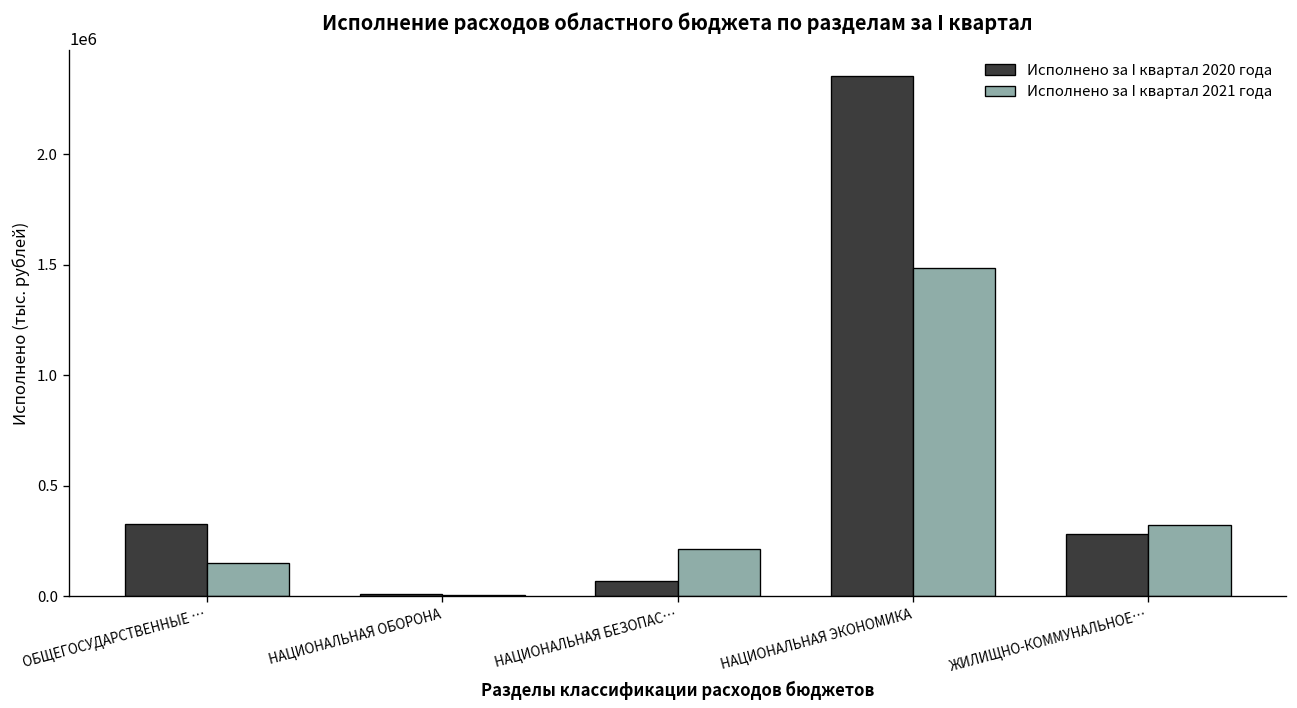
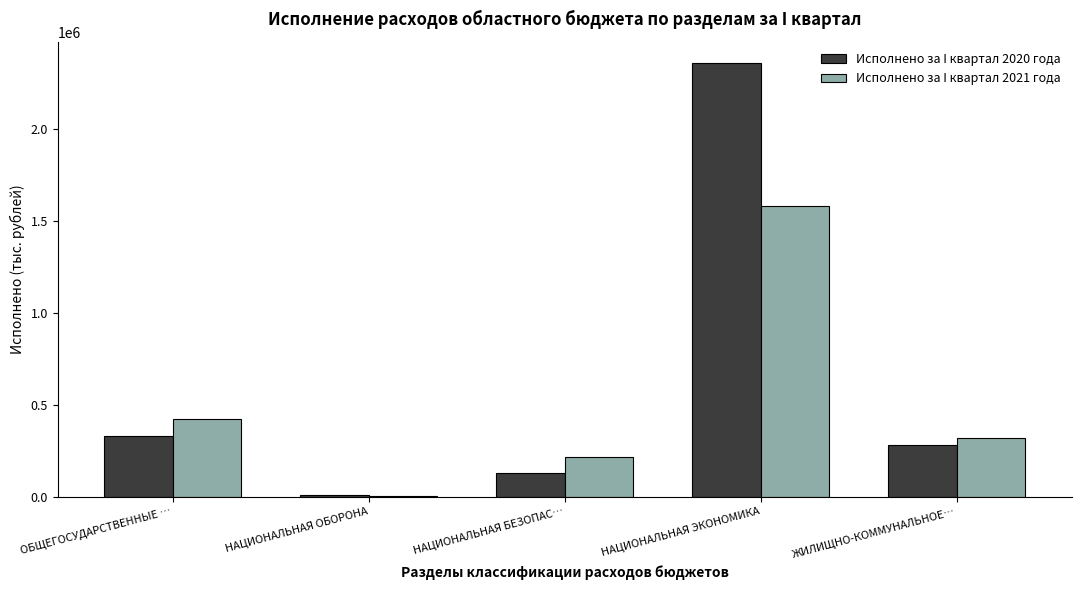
Исполнено за I квартал 2021 года, ОБЩЕГОСУДАРСТВЕННЫЕ …: 150000 -> 420000
Исполнено за I квартал 2020 года, НАЦИОНАЛЬНАЯ БЕЗОПАС…: 70000 -> 130000
Исполнено за I квартал 2021 года, НАЦИОНАЛЬНАЯ ЭКОНОМИКА: 1490000 -> 1580000
